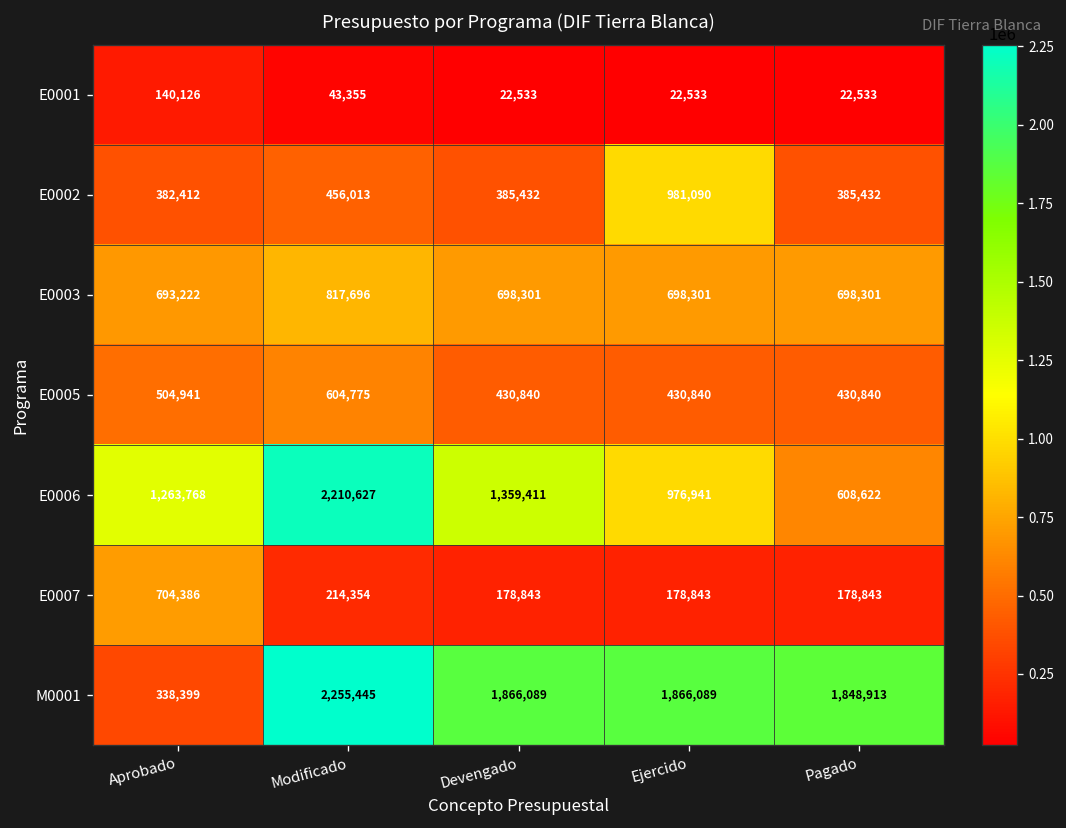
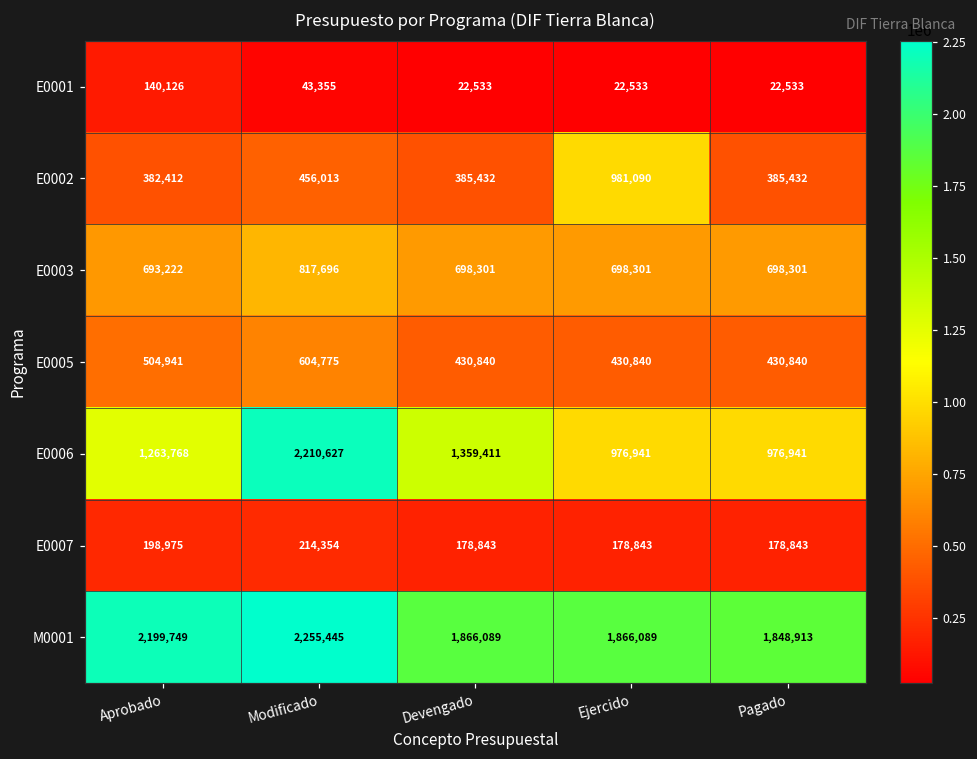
E0006, Pagado: 608,622 -> 976,941
E0007, Aprobado: 704,386 -> 198,975
M0001, Aprobado: 338,399 -> 2,199,749
